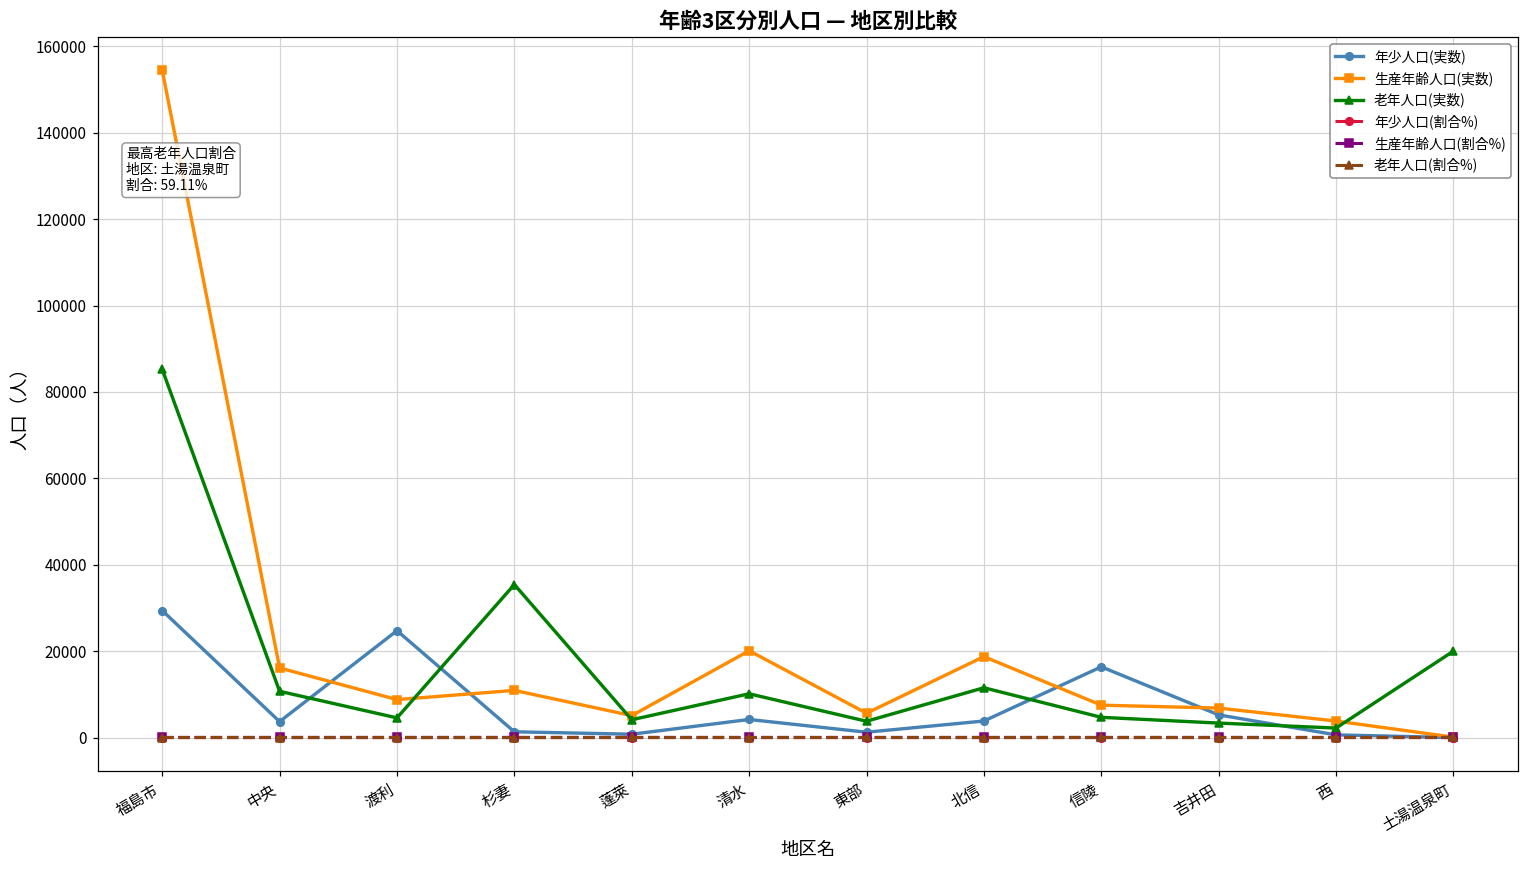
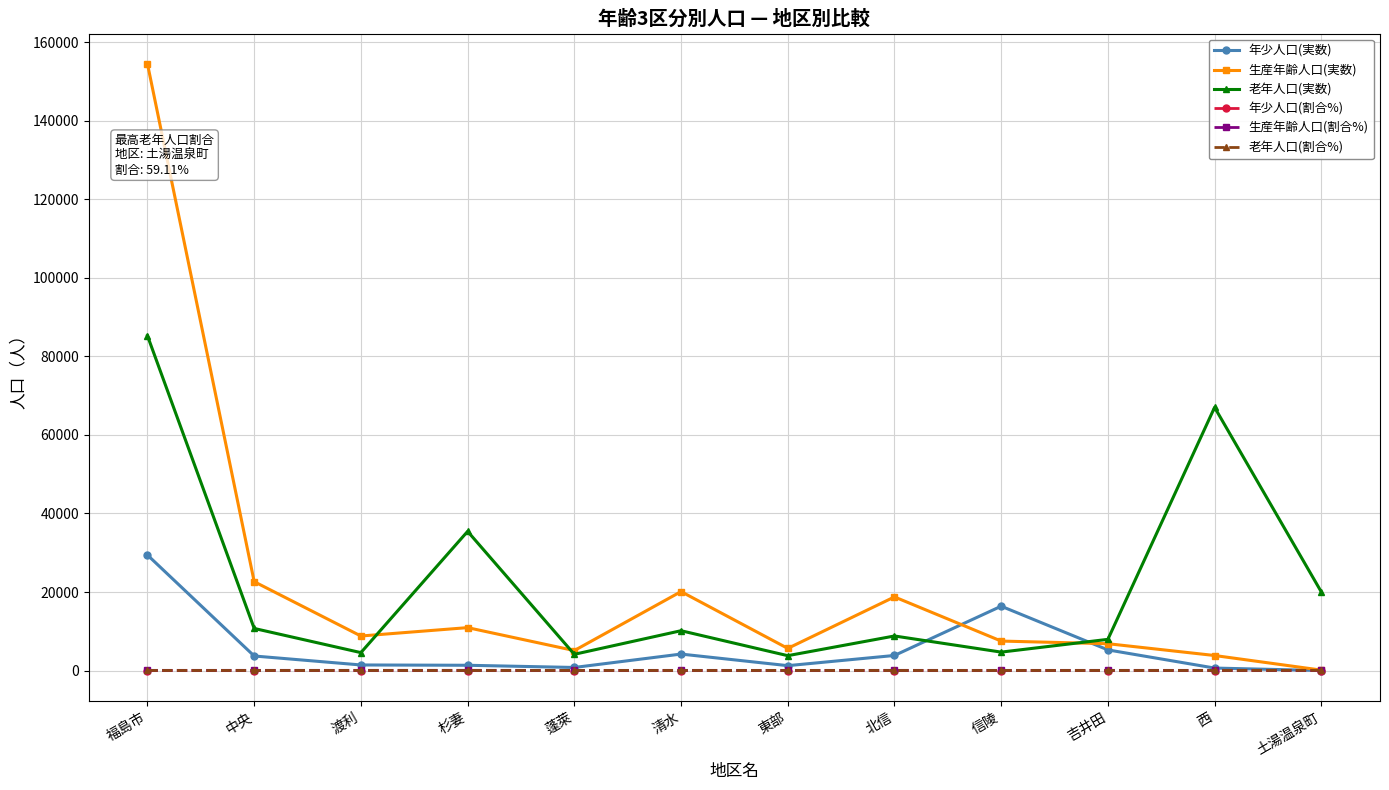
生産年齢人口(実数), 中央: 16000 -> 23000
年少人口(実数), 渡利: 25000 -> 1000
老年人口(実数), 北信: 12000 -> 9000
老年人口(実数), 吉井田: 3000 -> 8000
老年人口(実数), 西: 2000 -> 67000
